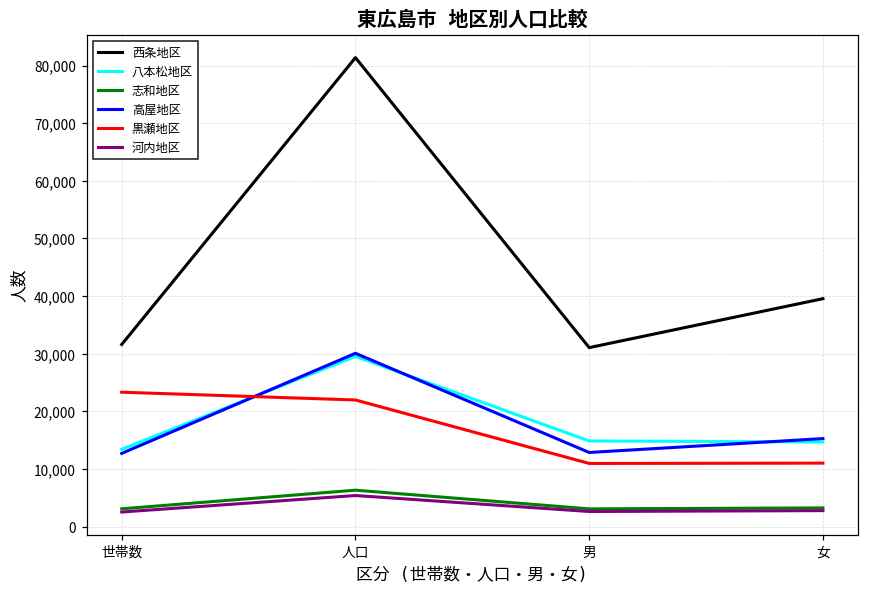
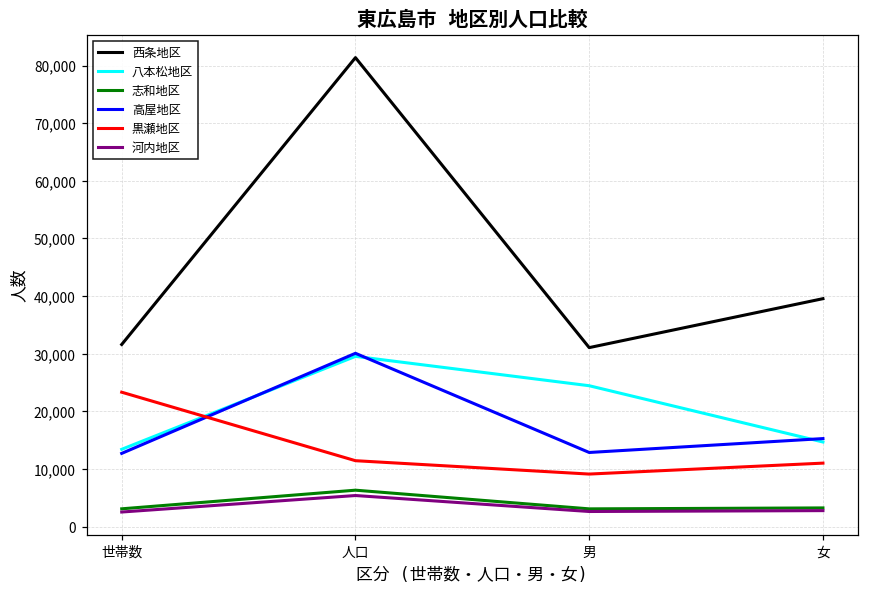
黒瀬地区, 人口: 22,000 -> 11,000
八本松地区, 男: 15,000 -> 24,000
黒瀬地区, 男: 11,000 -> 9,000
